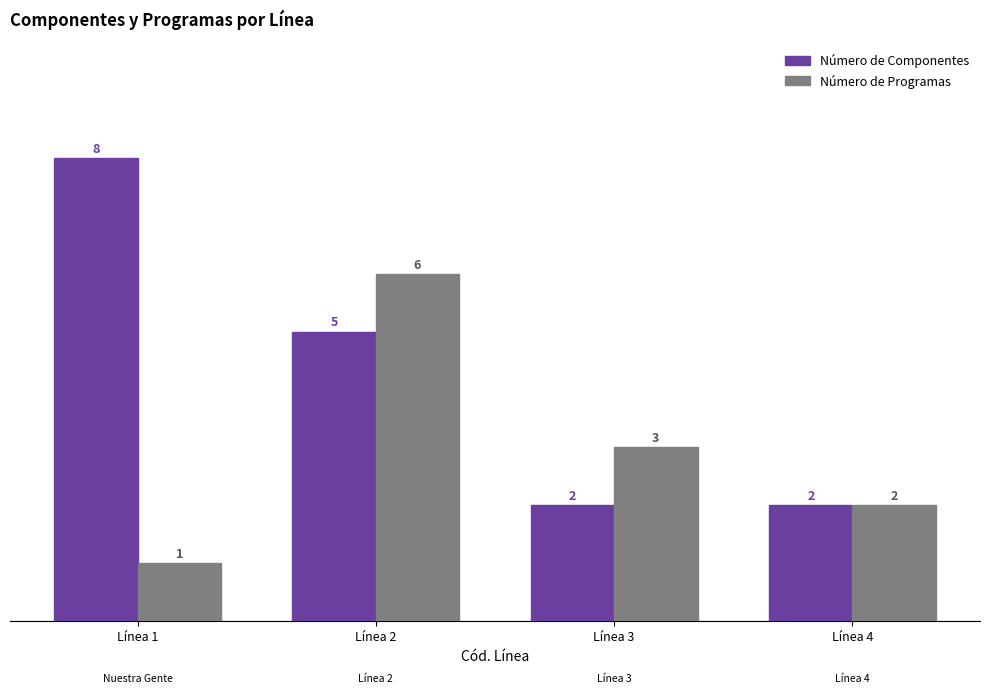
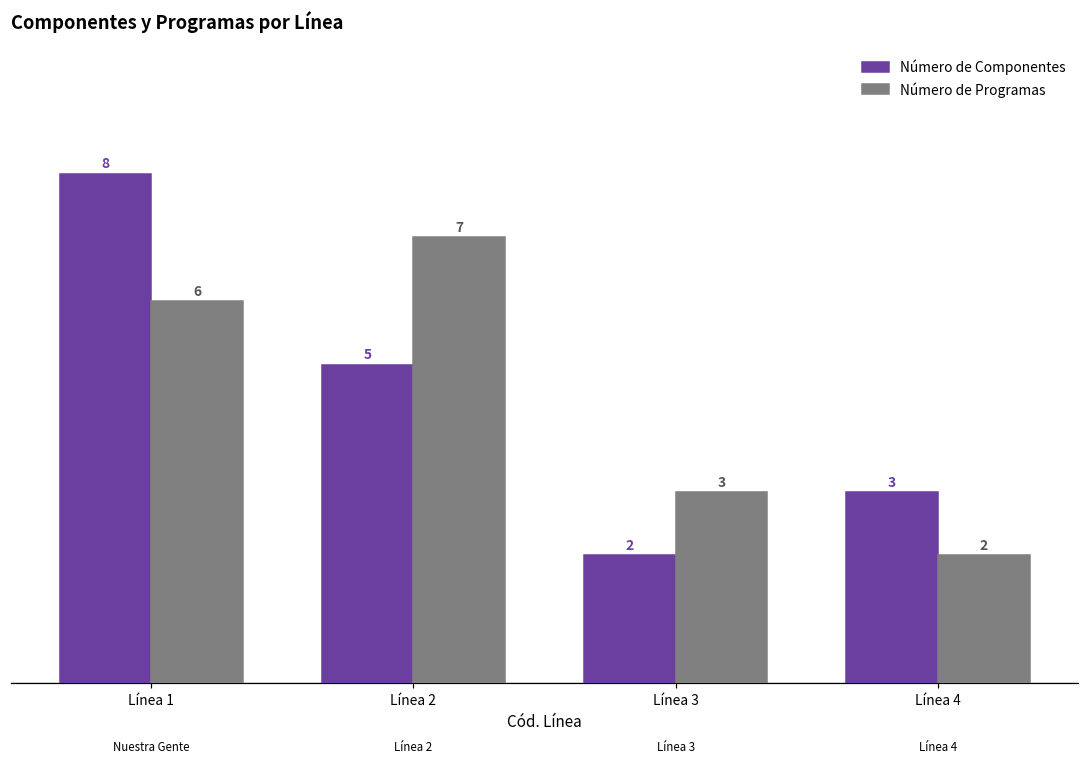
Número de Programas, Línea 1: 1 -> 6
Número de Programas, Línea 2: 6 -> 7
Número de Componentes, Línea 4: 2 -> 3
